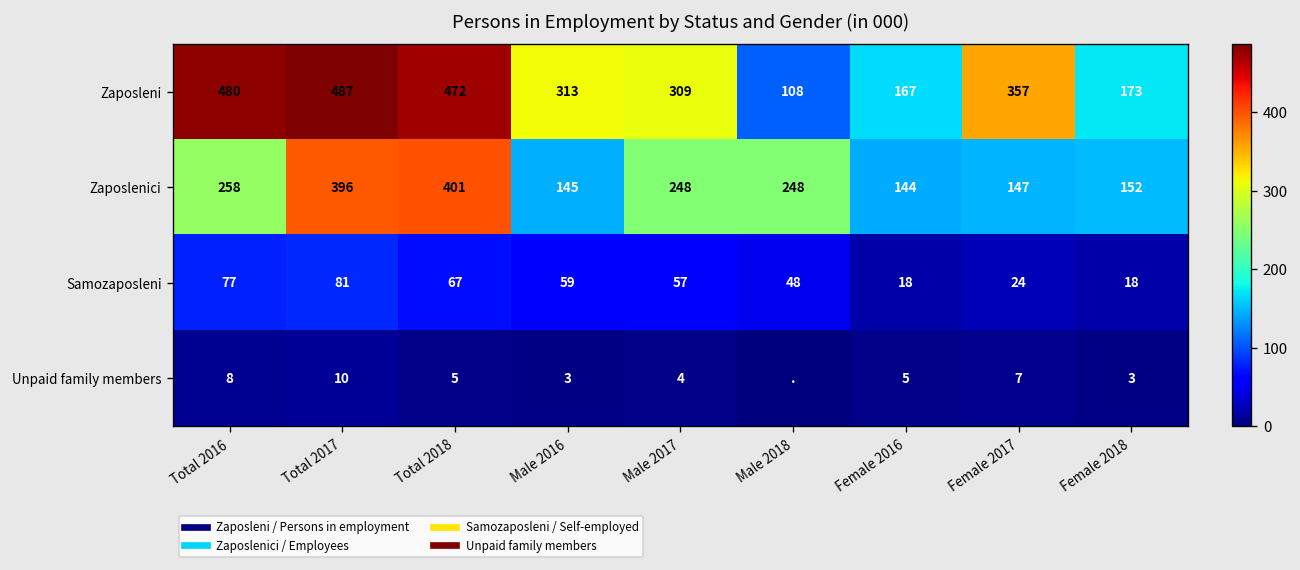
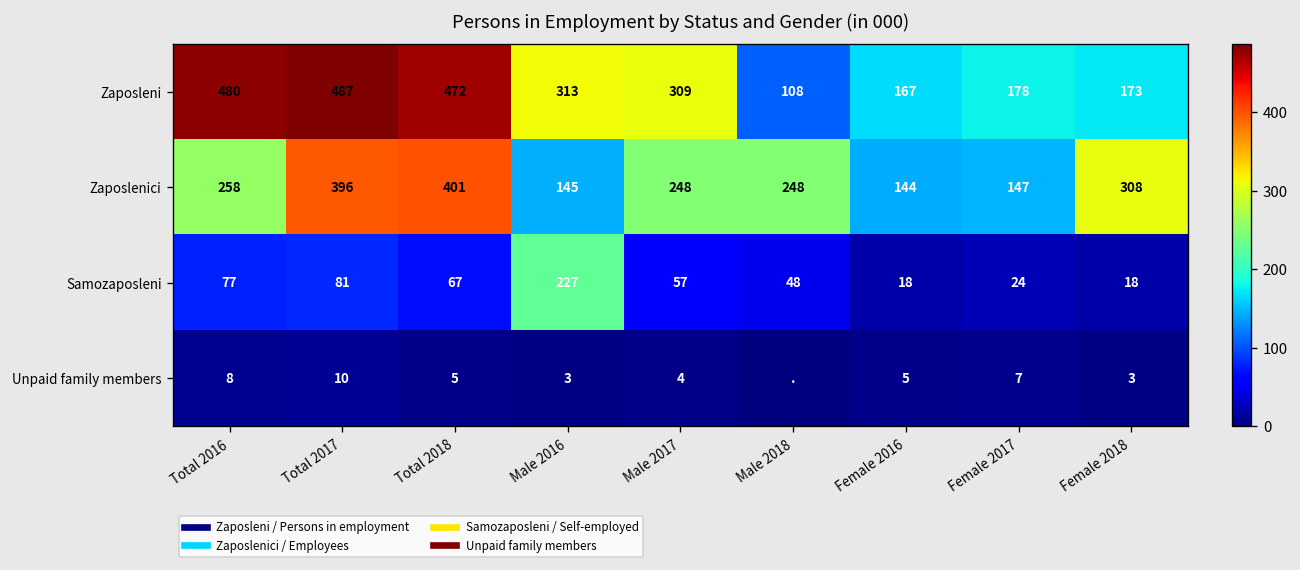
Zaposleni, Female 2017: 357 -> 178
Zaposlenici, Female 2018: 152 -> 308
Samozaposleni, Male 2016: 59 -> 227
